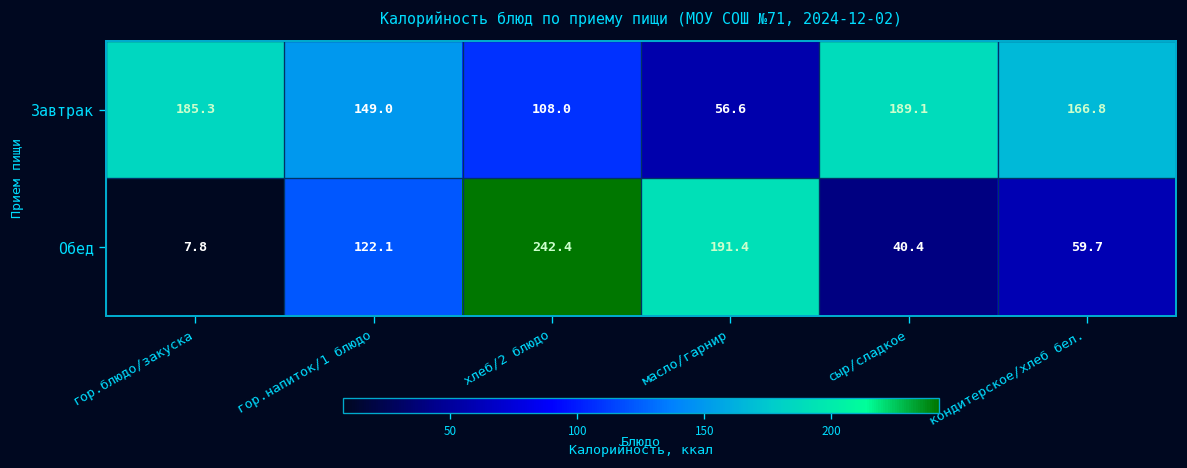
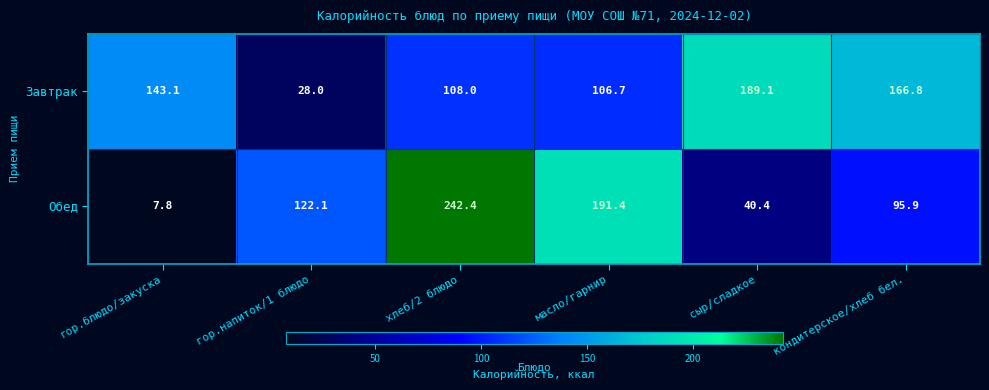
Завтрак, гор.блюдо/закуска: 185.3 -> 143.1
Завтрак, гор.напиток/1 блюдо: 149.0 -> 28.0
Завтрак, масло/гарнир: 56.6 -> 106.7
Обед, кондитерское/хлеб бел.: 59.7 -> 95.9
